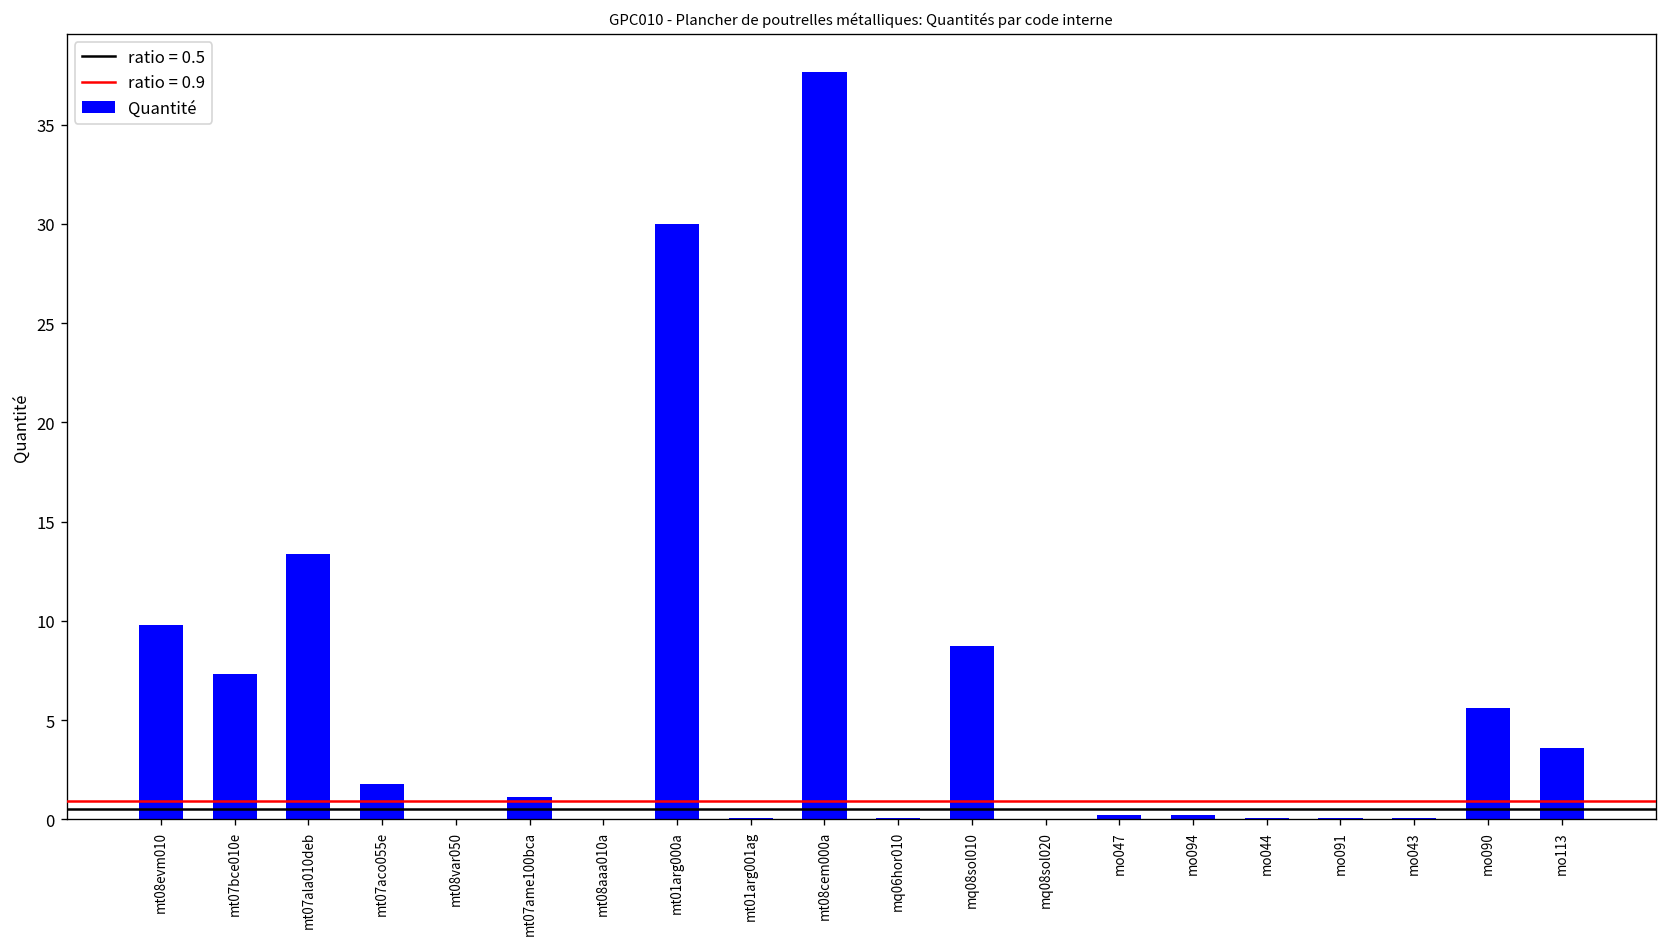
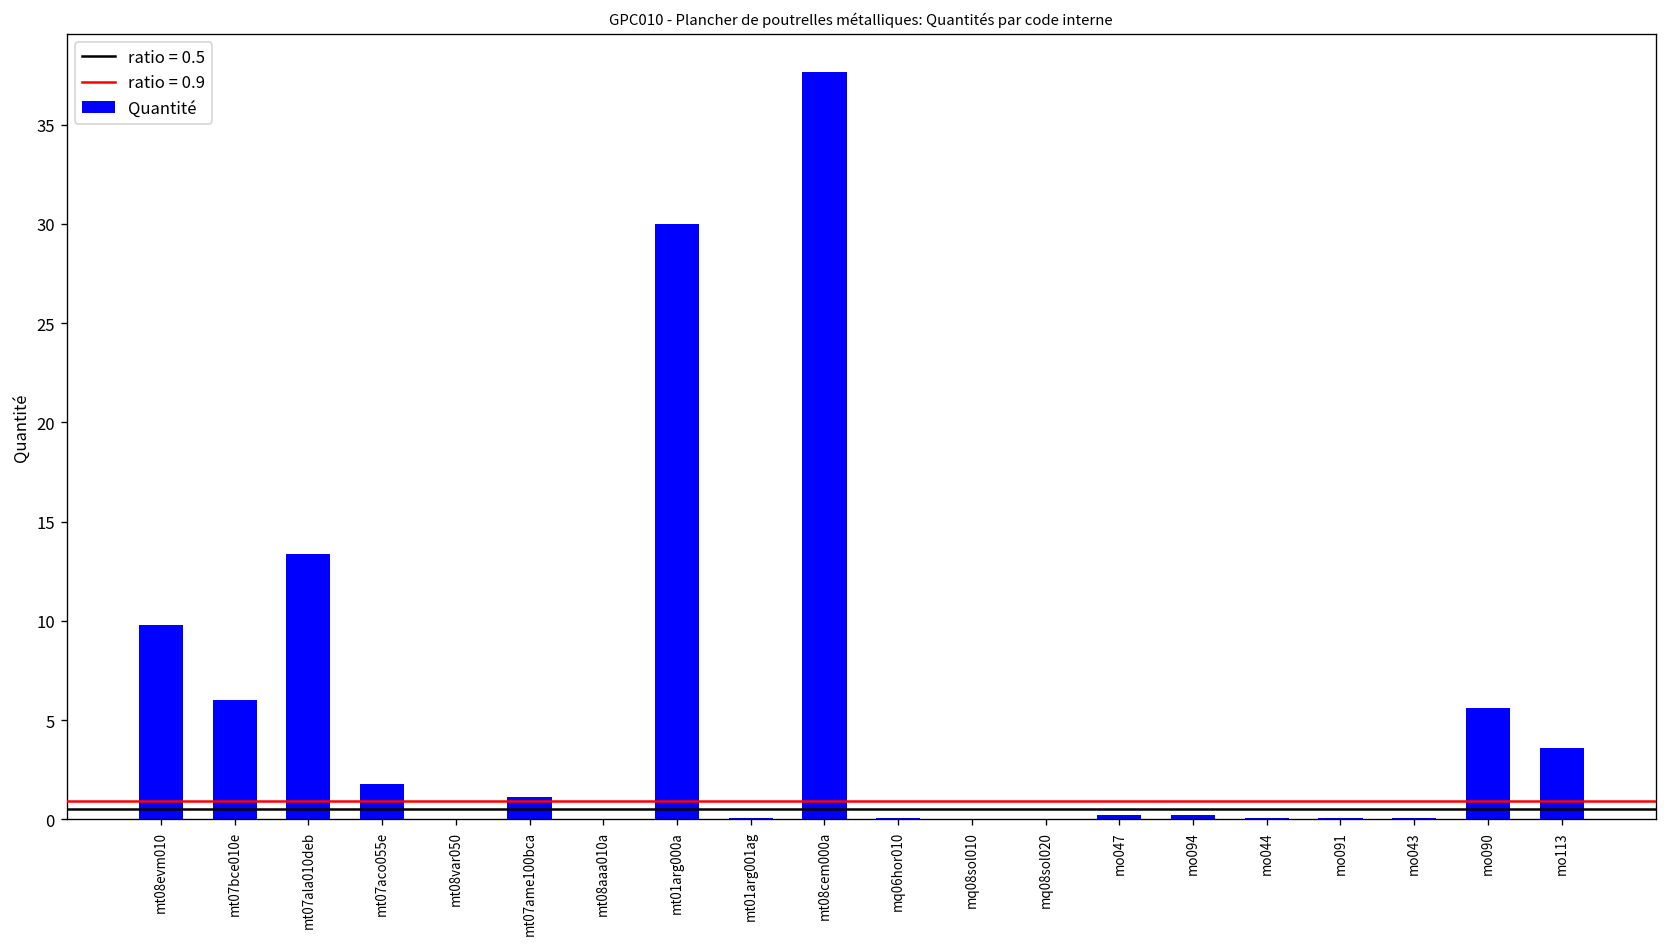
mt07bce010e: 7.3 -> 6.0
mq08sol010: 8.7 -> 0.0
